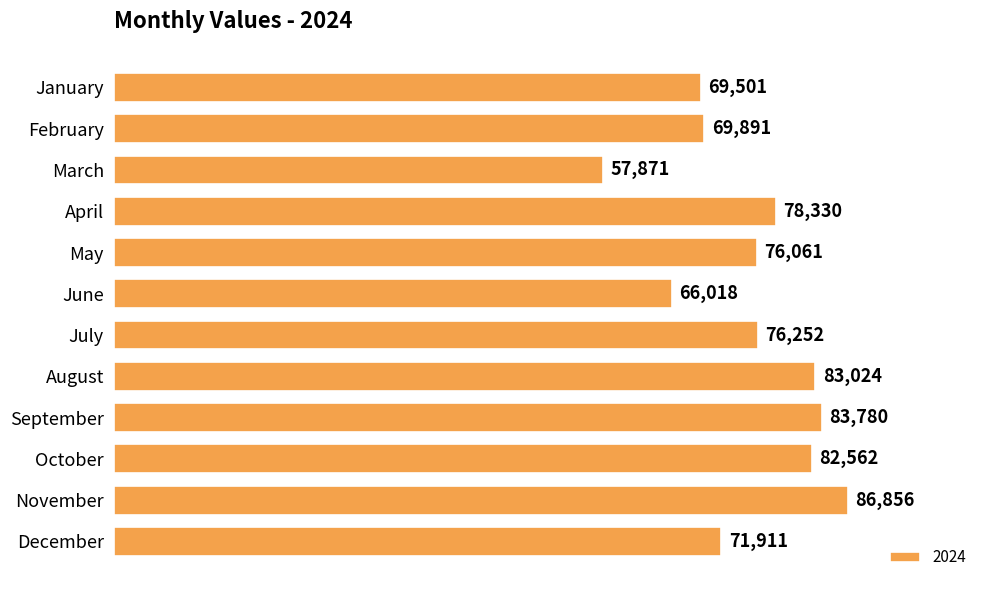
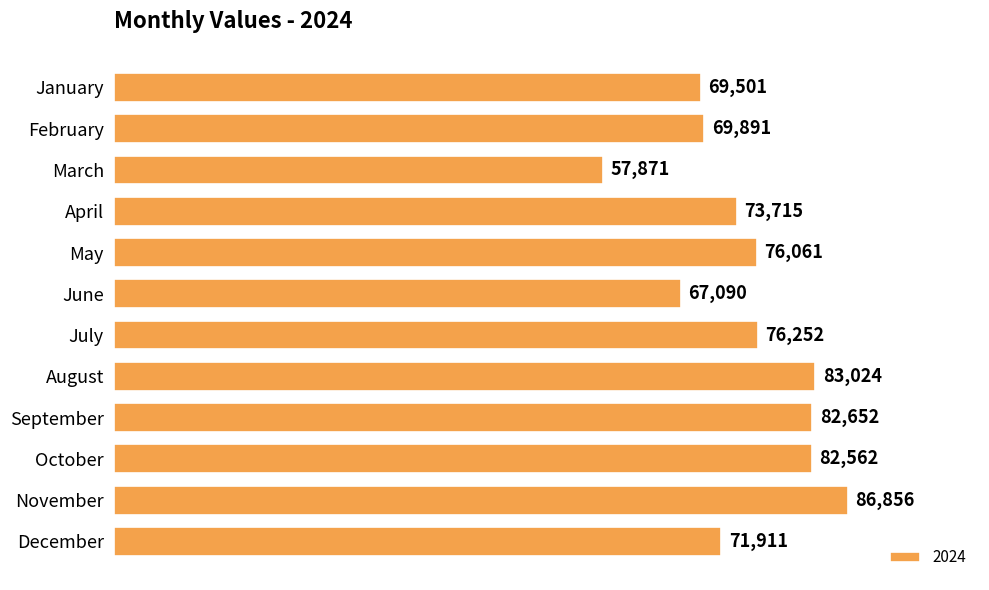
April: 78,330 -> 73,715
June: 66,018 -> 67,090
September: 83,780 -> 82,652
